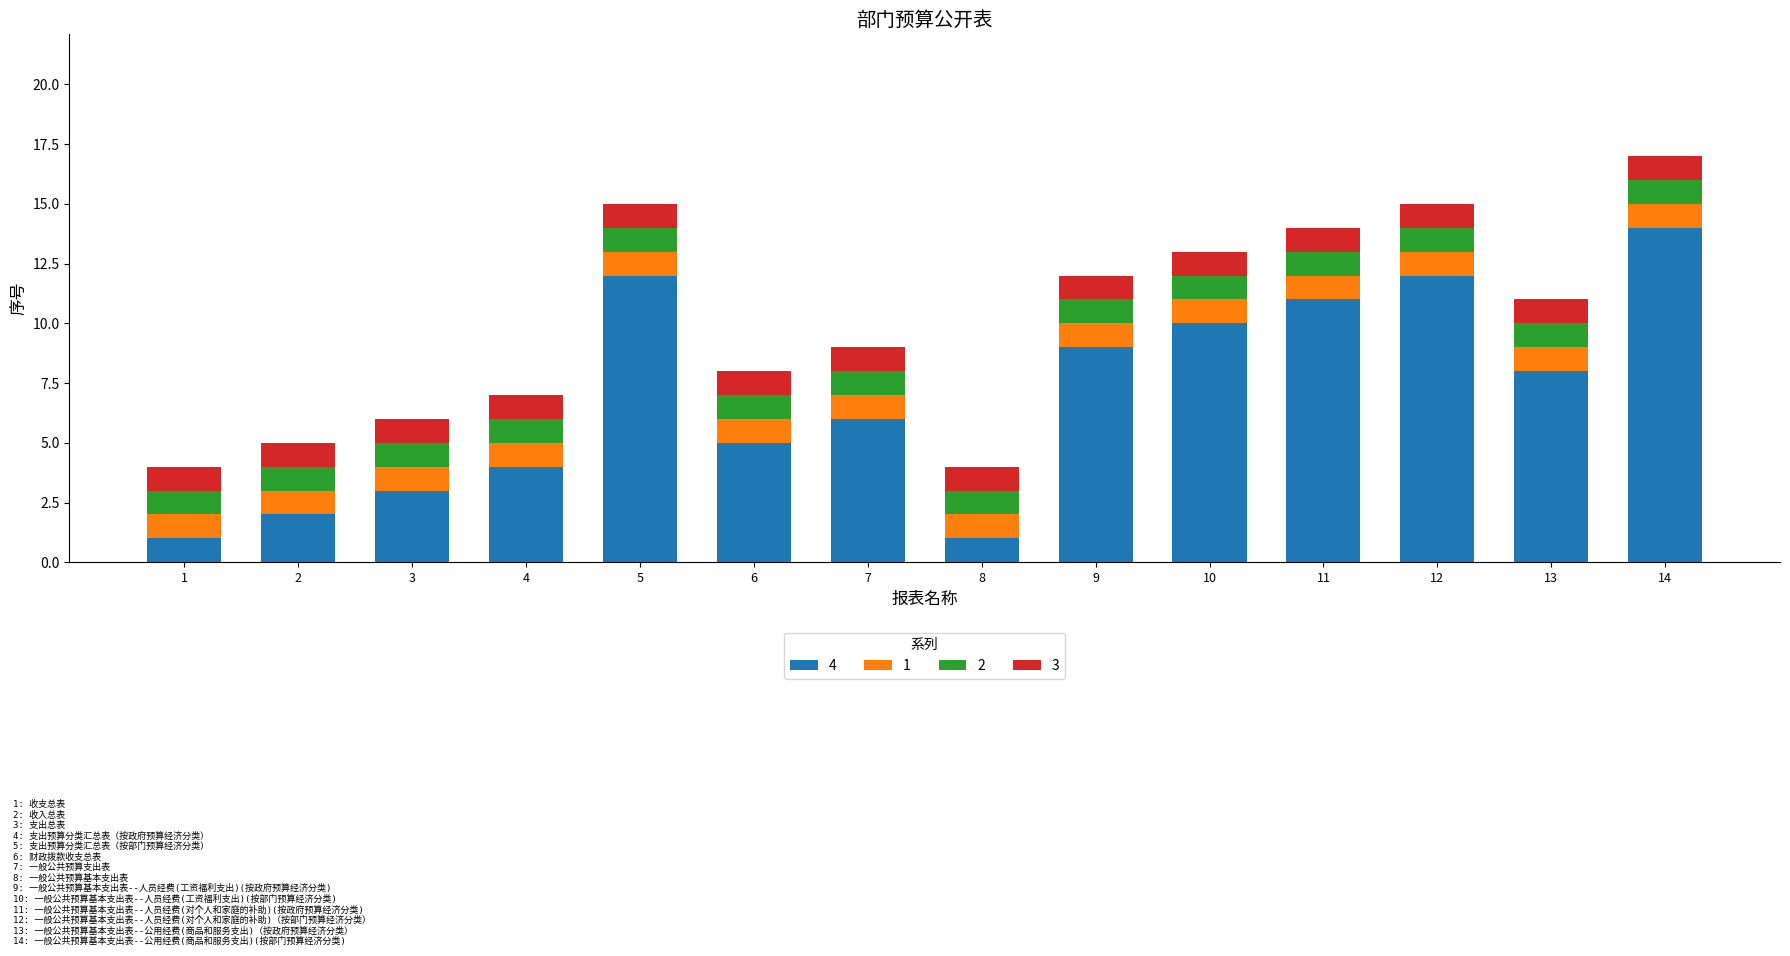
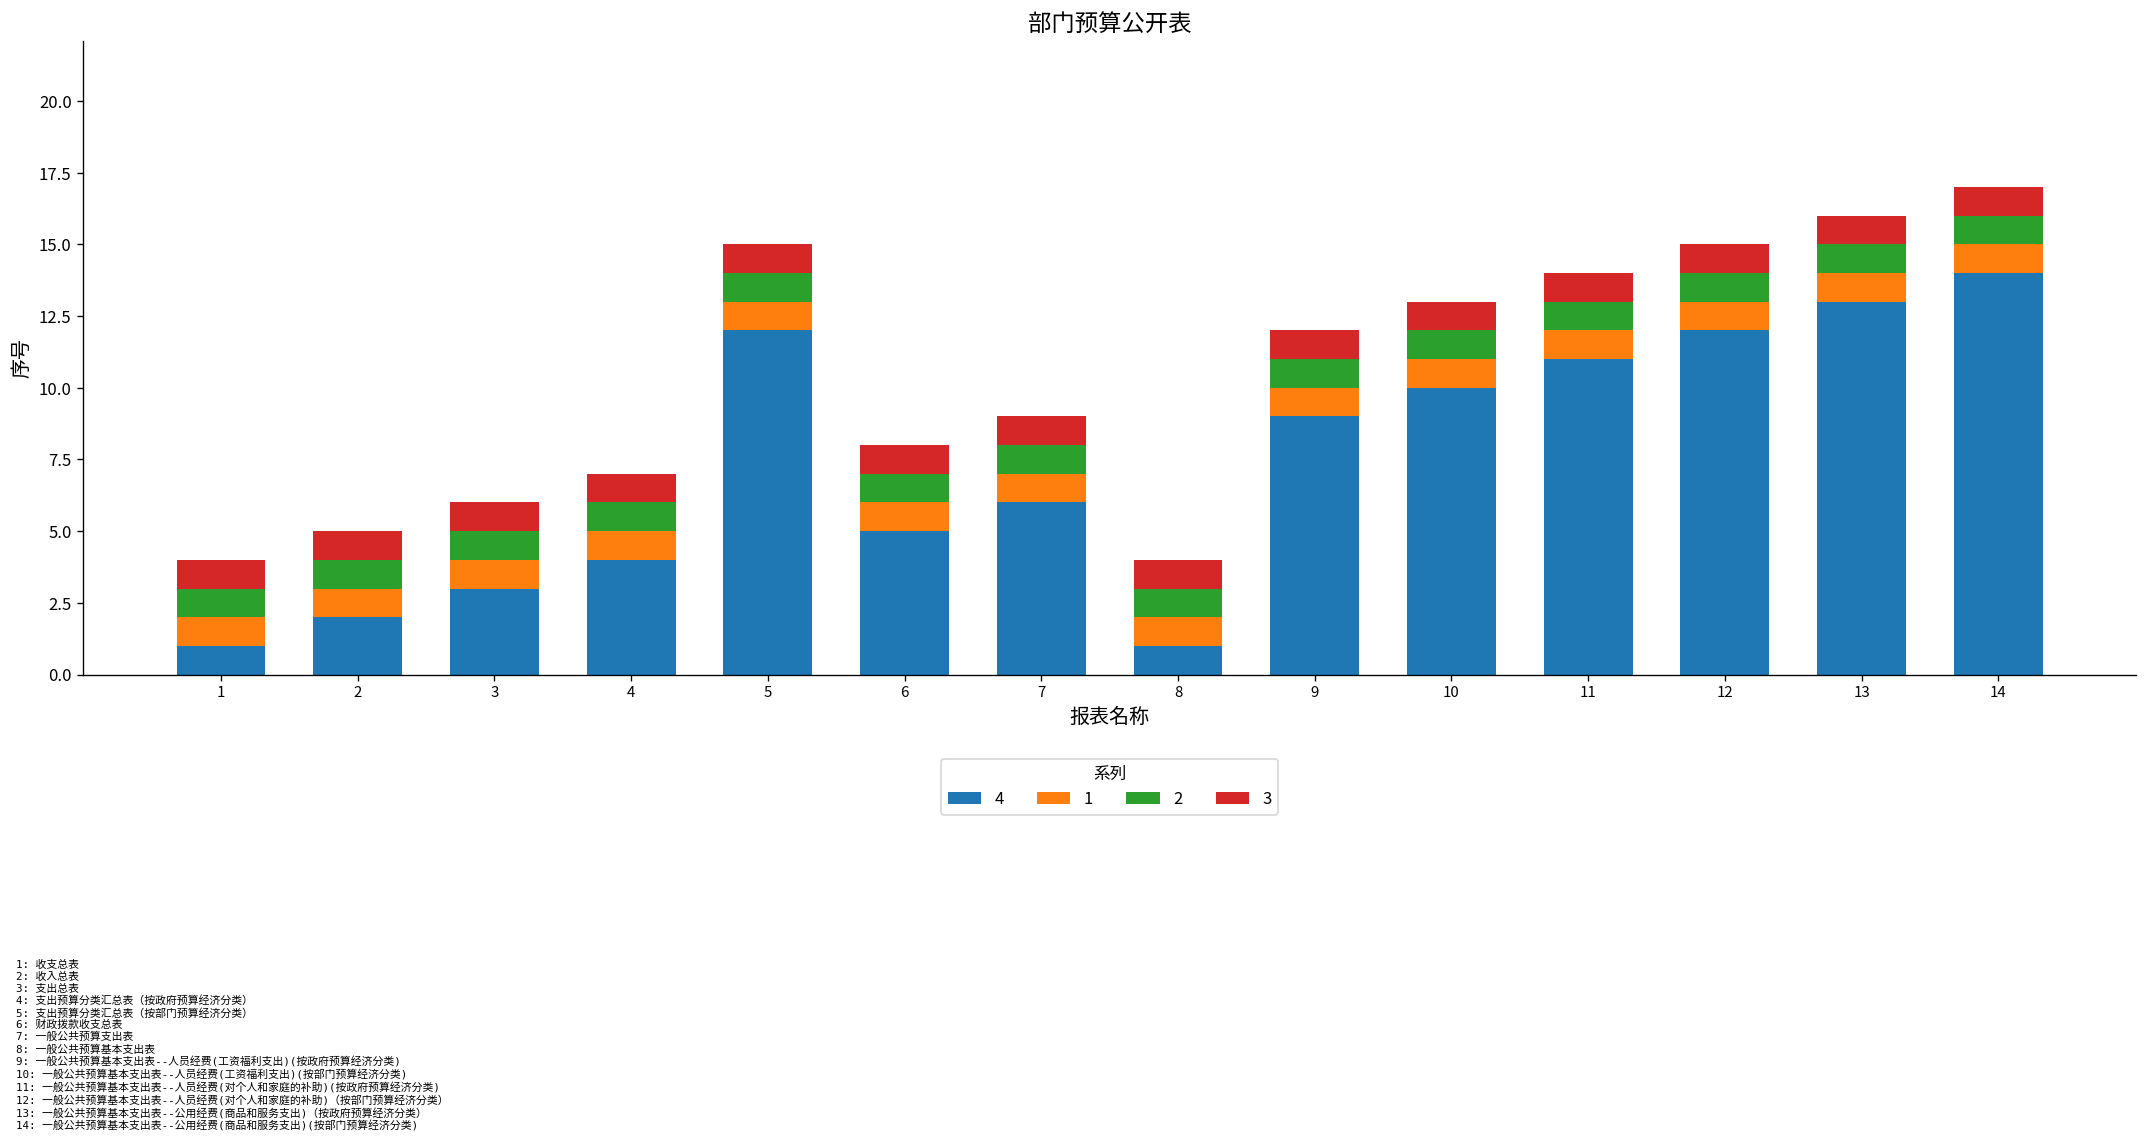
4, 13: 8 -> 13
